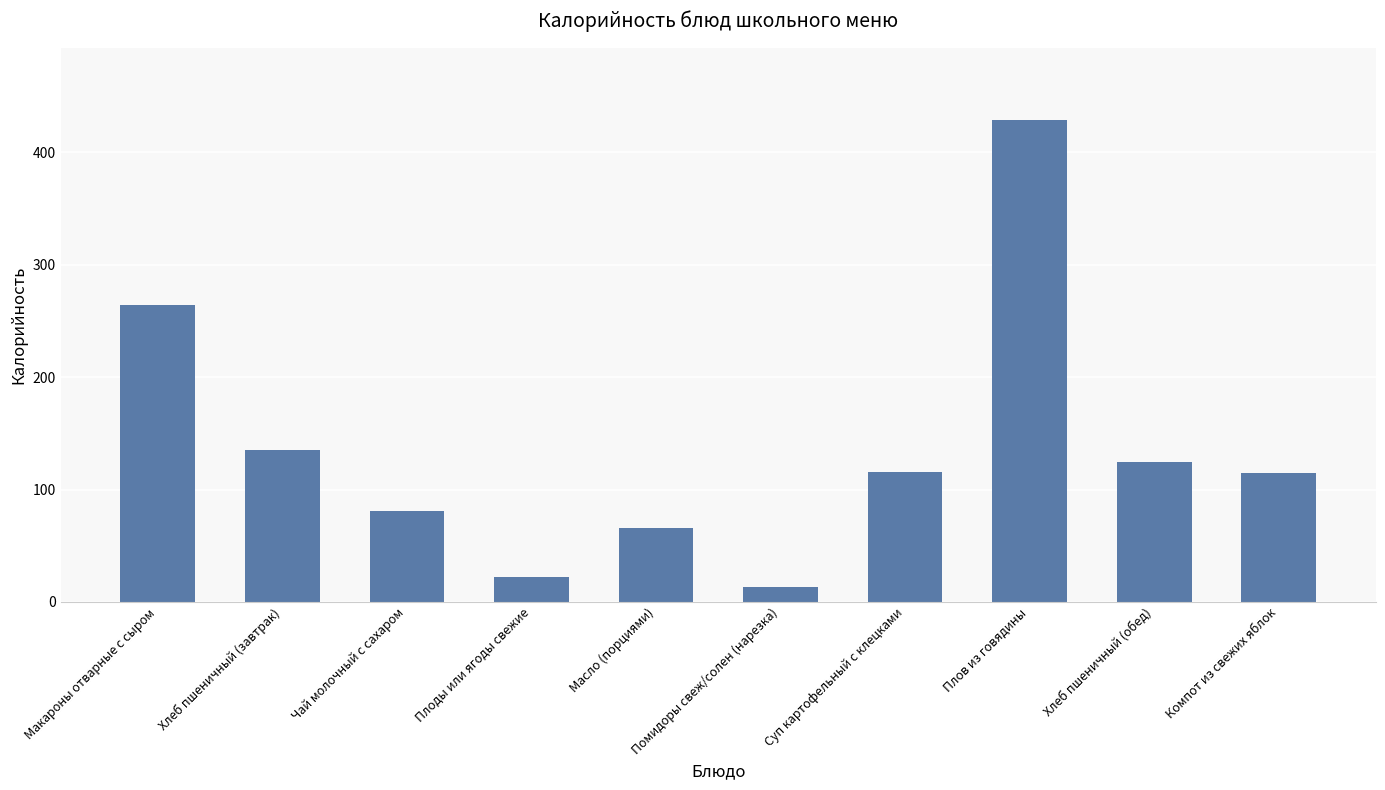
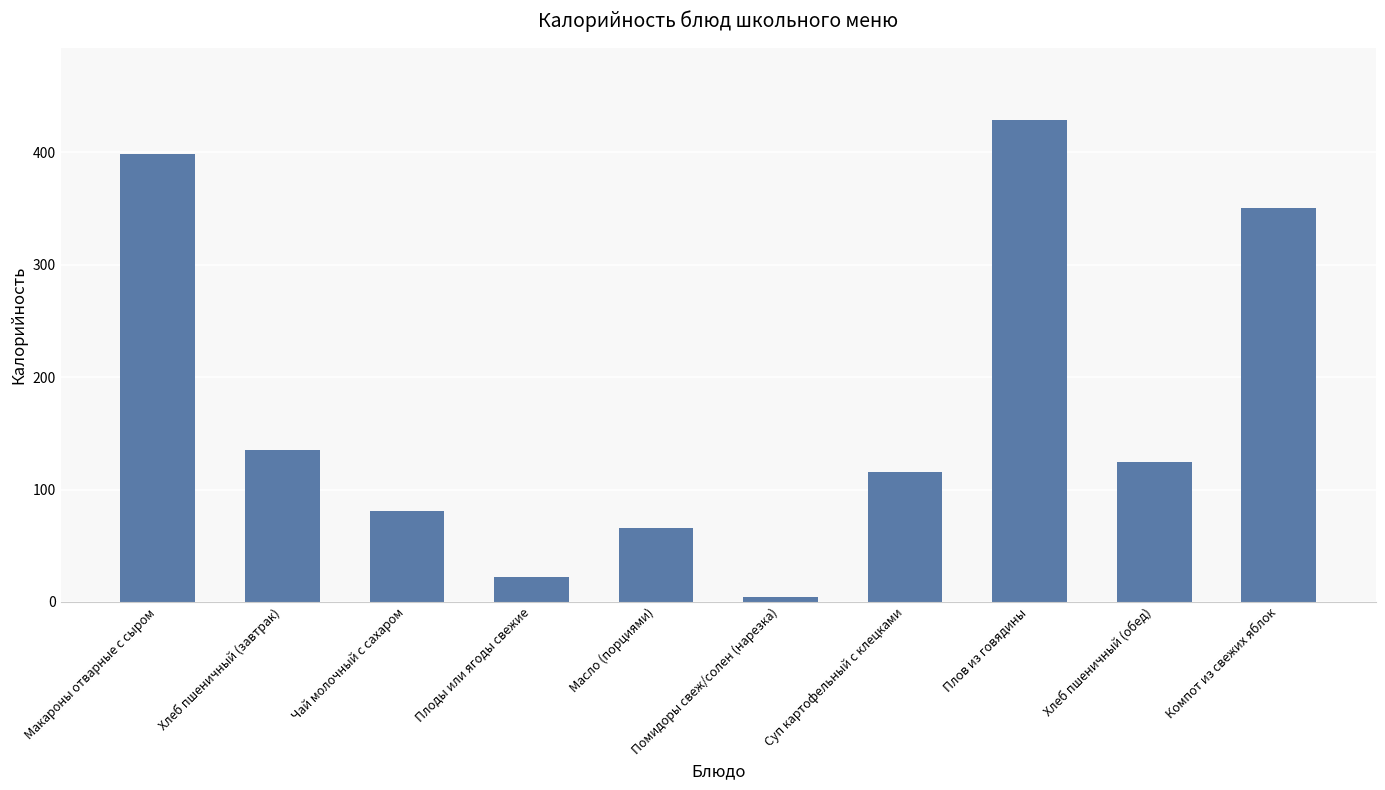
Макароны отварные с сыром: 264 -> 399
Помидоры свеж/солен (нарезка): 13 -> 4
Компот из свежих яблок: 115 -> 351
